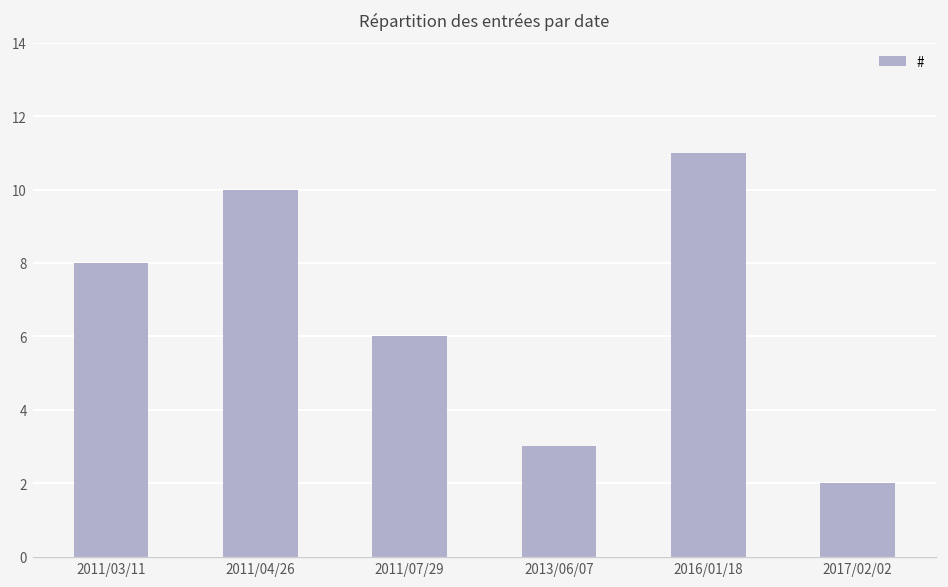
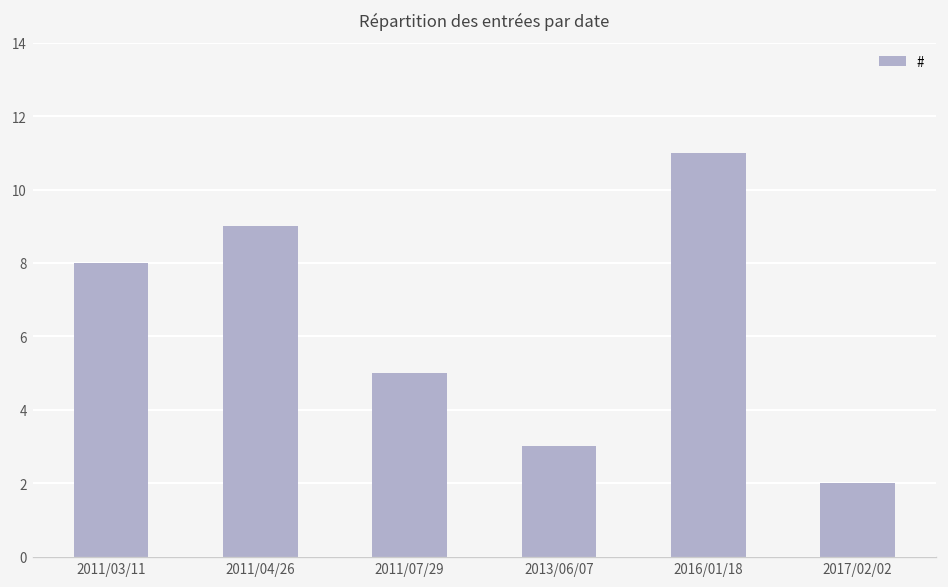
2011/04/26: 10 -> 9
2011/07/29: 6 -> 5
